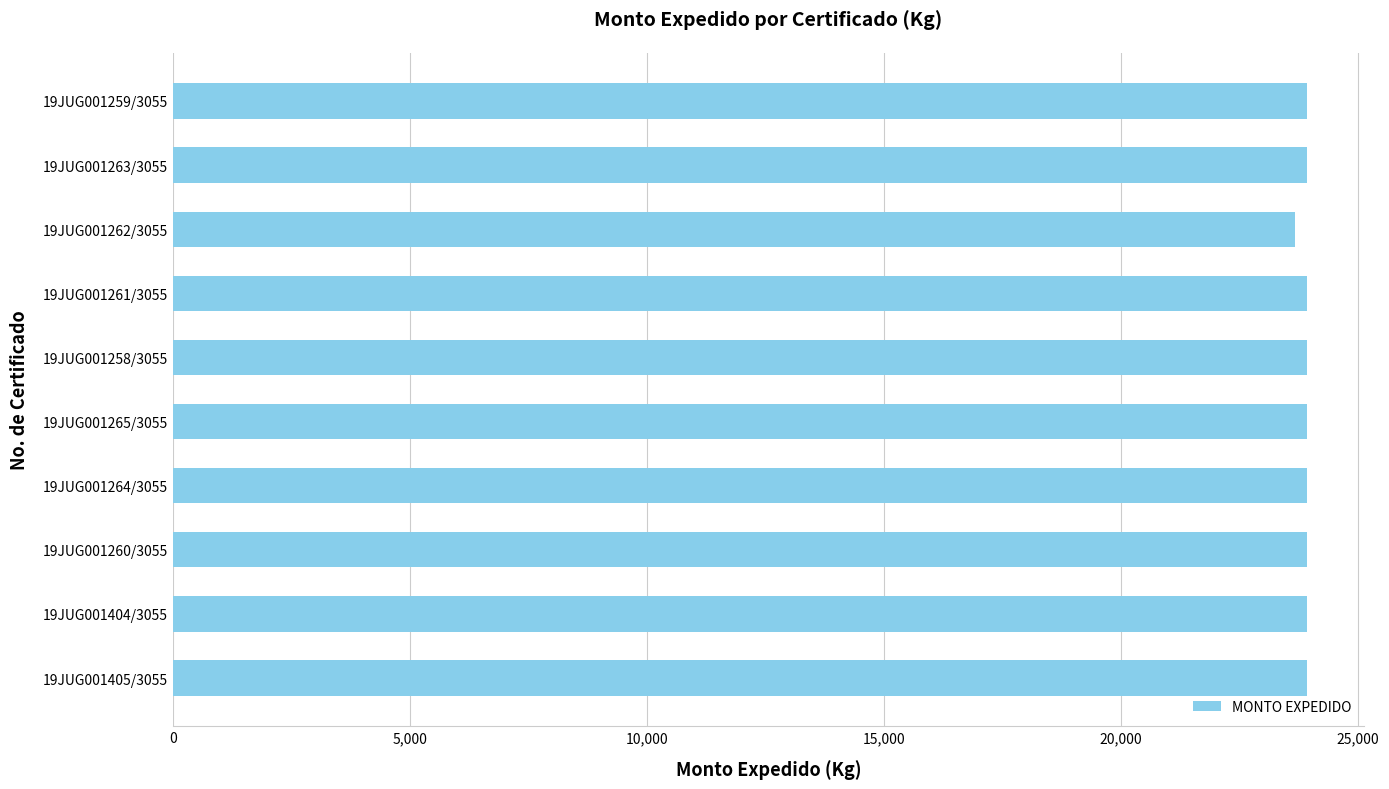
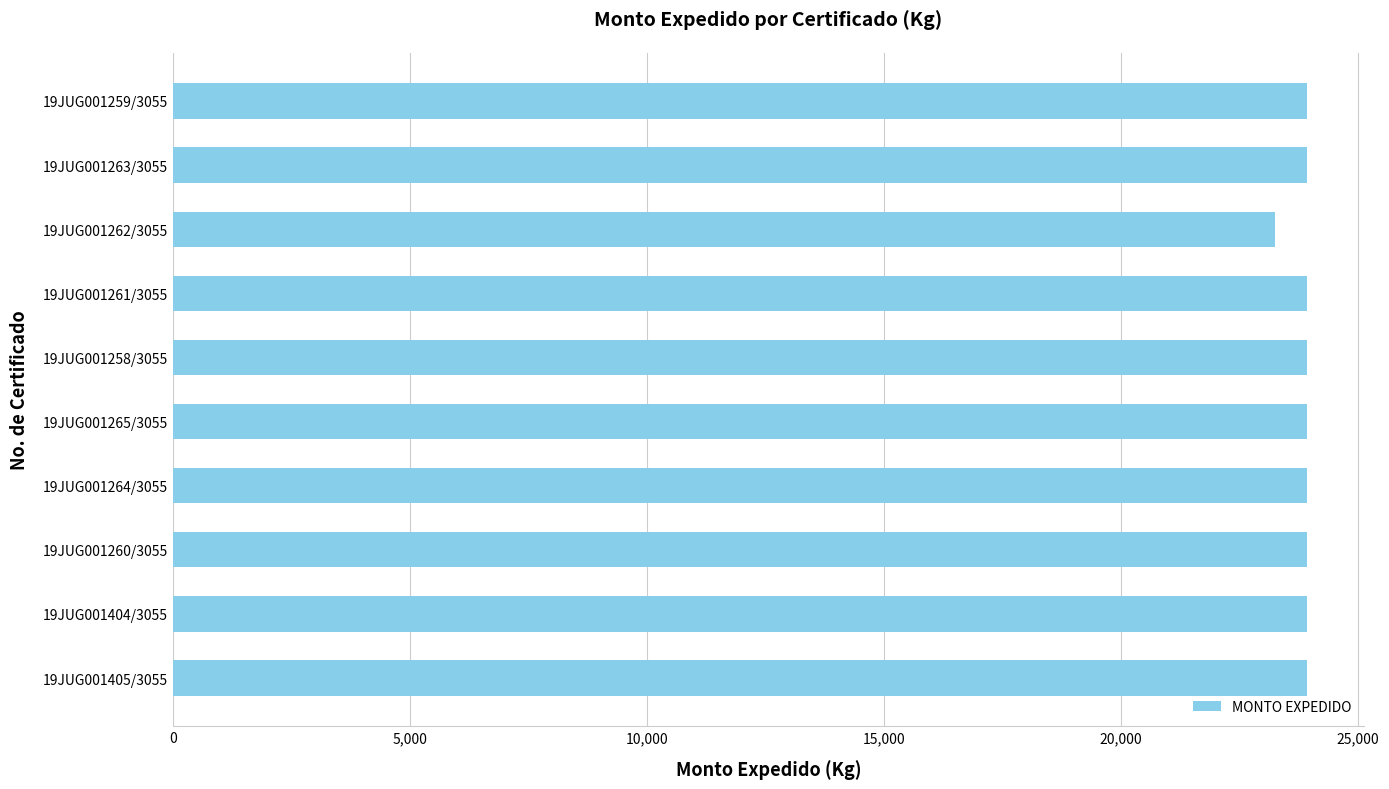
19JUG001262/3055: 23,700 -> 23,300
